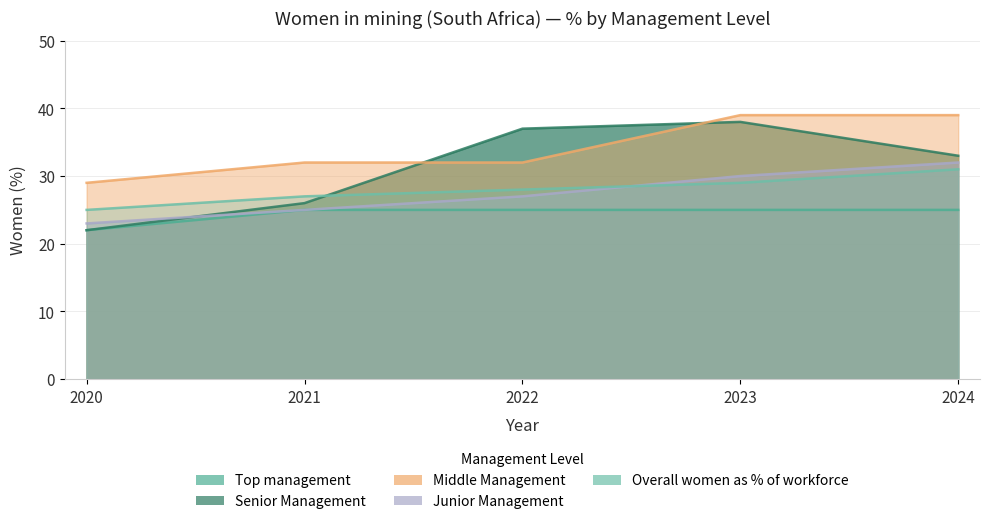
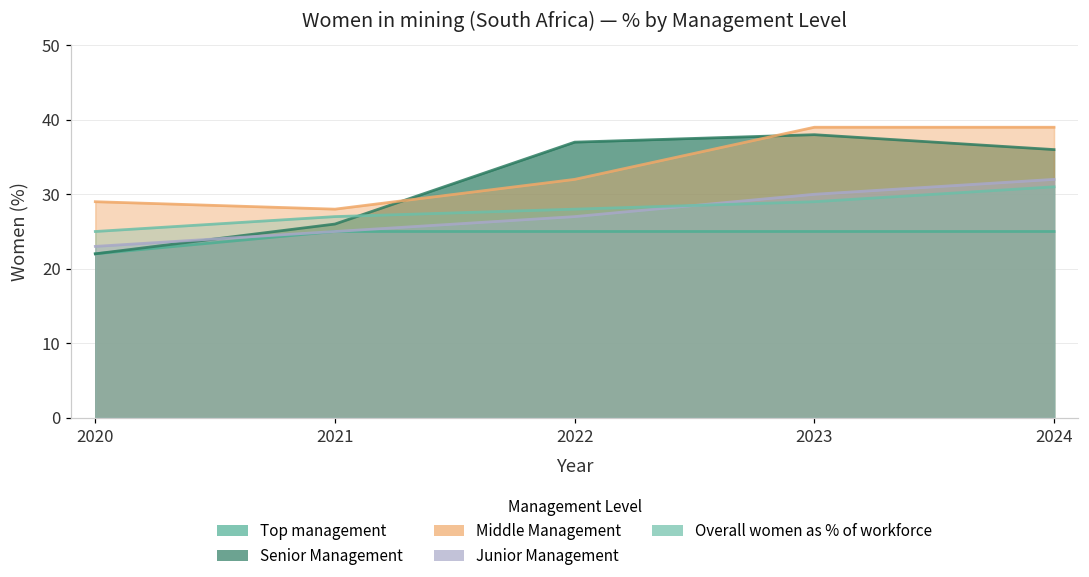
Middle Management, 2021: 32 -> 28
Senior Management, 2024: 33 -> 36
